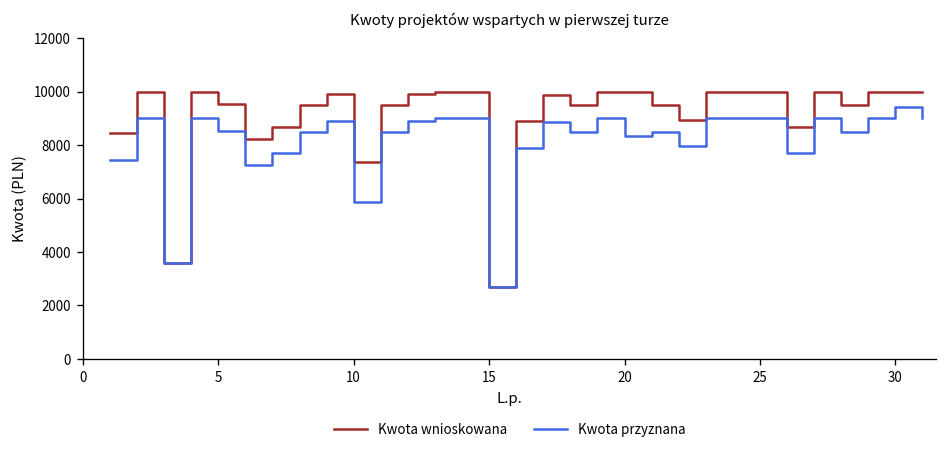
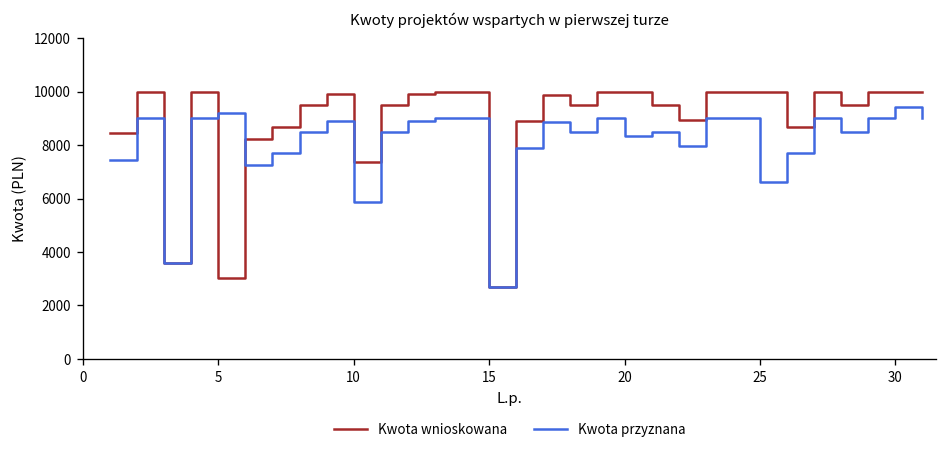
Kwota wnioskowana, 5: 9500 -> 3000
Kwota przyznana, 5: 8500 -> 9200
Kwota przyznana, 25: 9000 -> 6600
